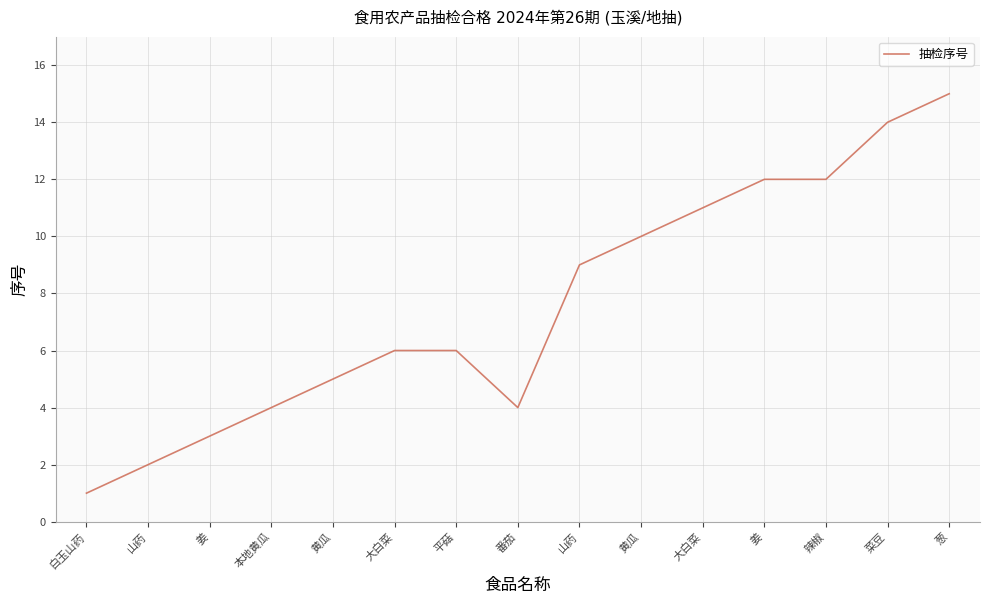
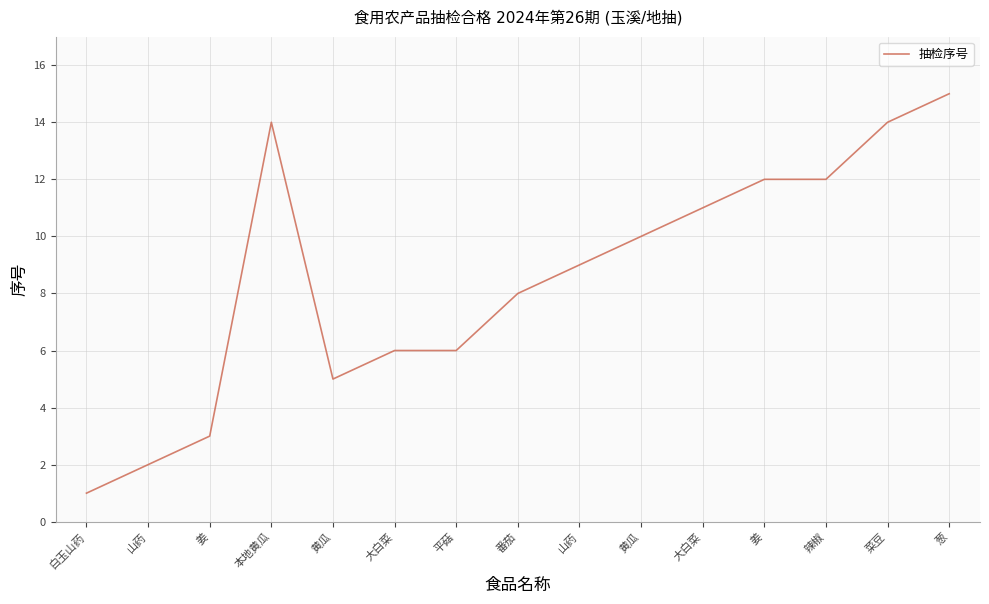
本地黄瓜: 4 -> 14
番茄: 4 -> 8
